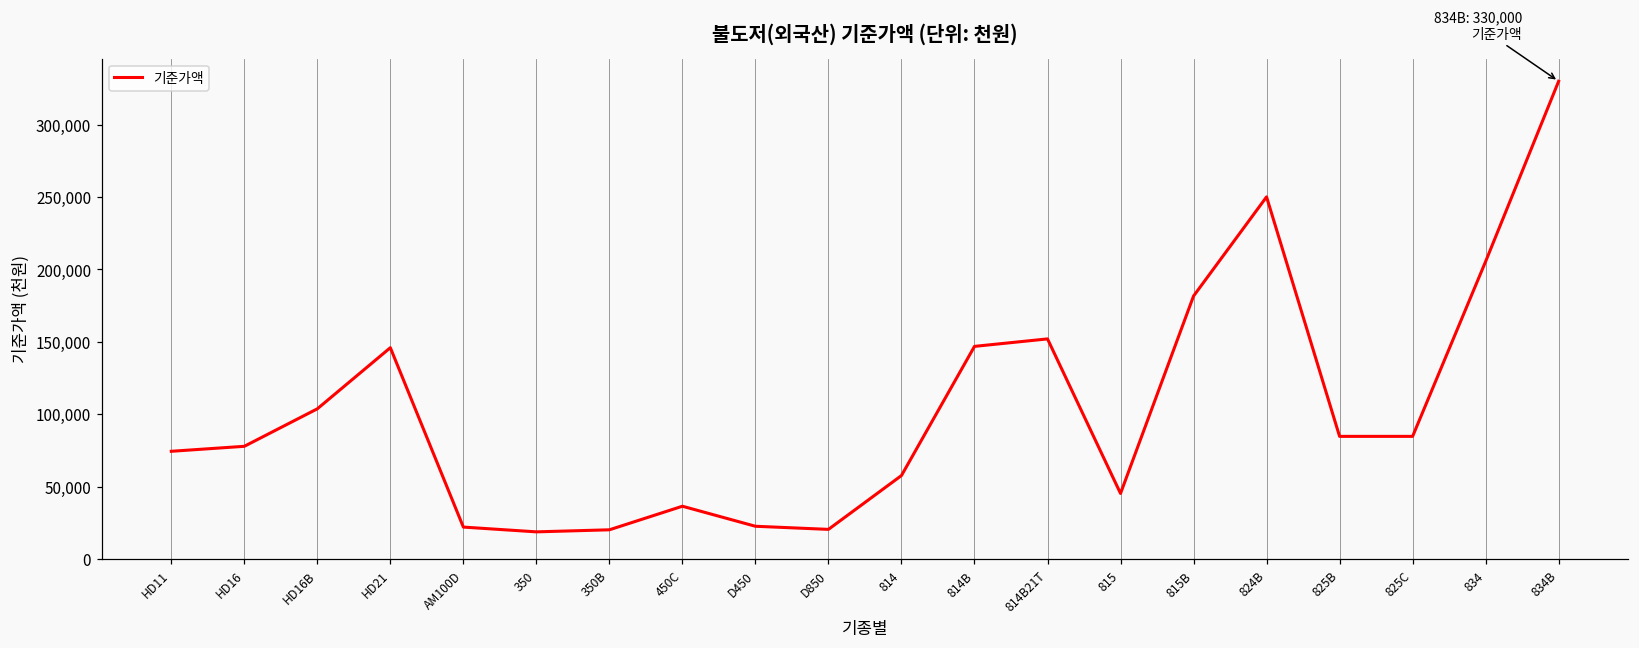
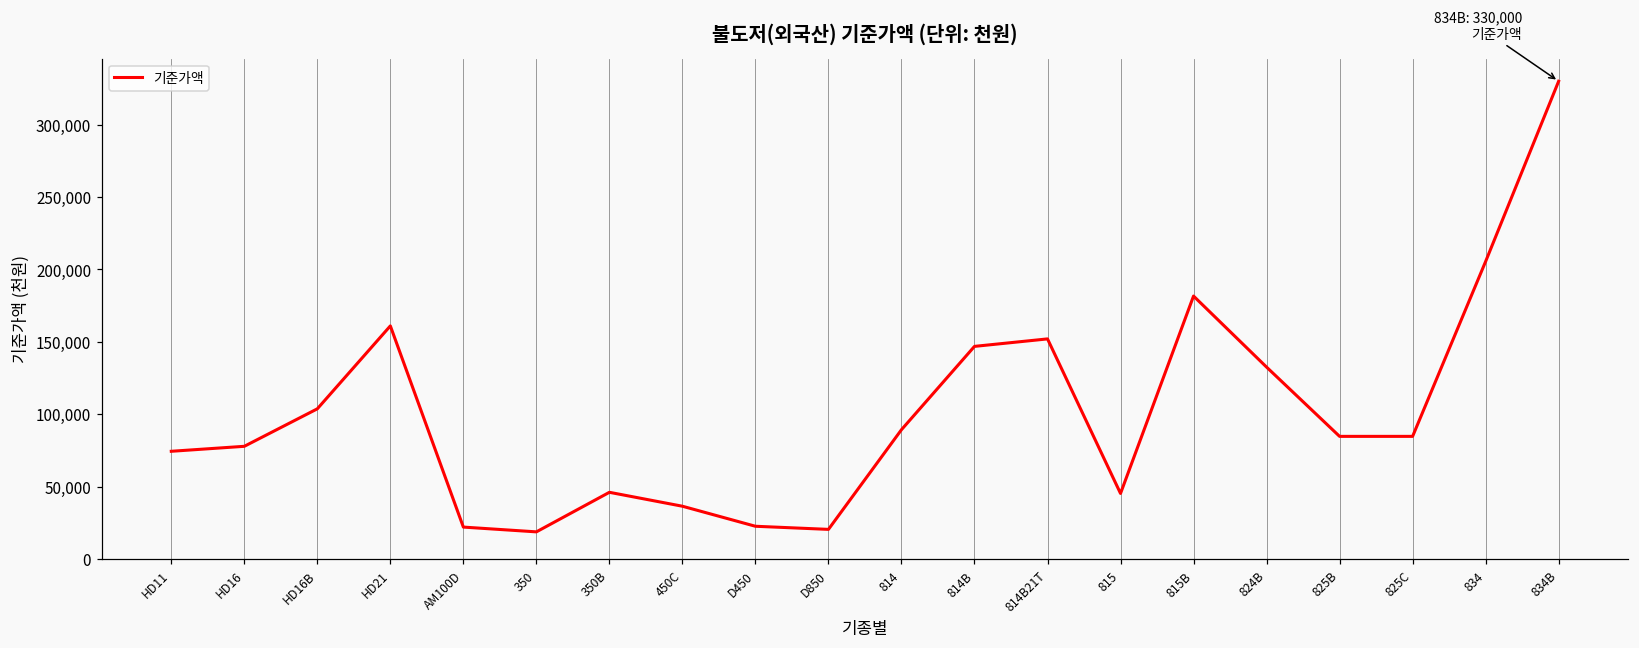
HD21: 146,000 -> 161,000
350B: 20,000 -> 46,000
814: 58,000 -> 89,000
824B: 250,000 -> 133,000
